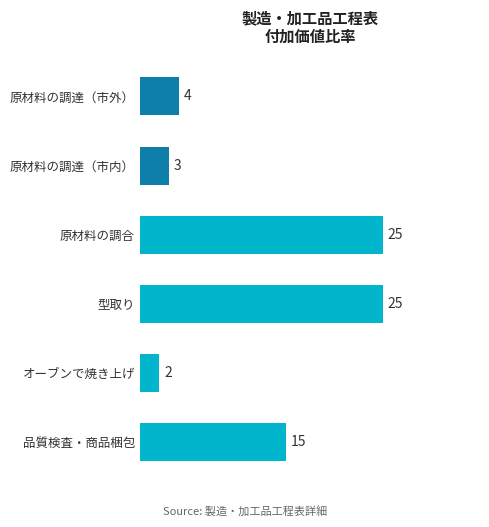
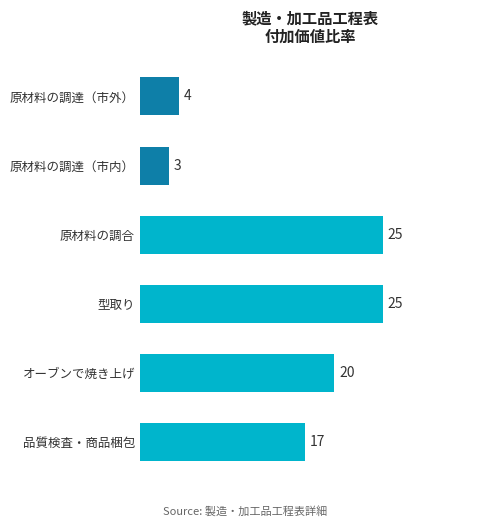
オーブンで焼き上げ: 2 -> 20
品質検査・商品梱包: 15 -> 17
